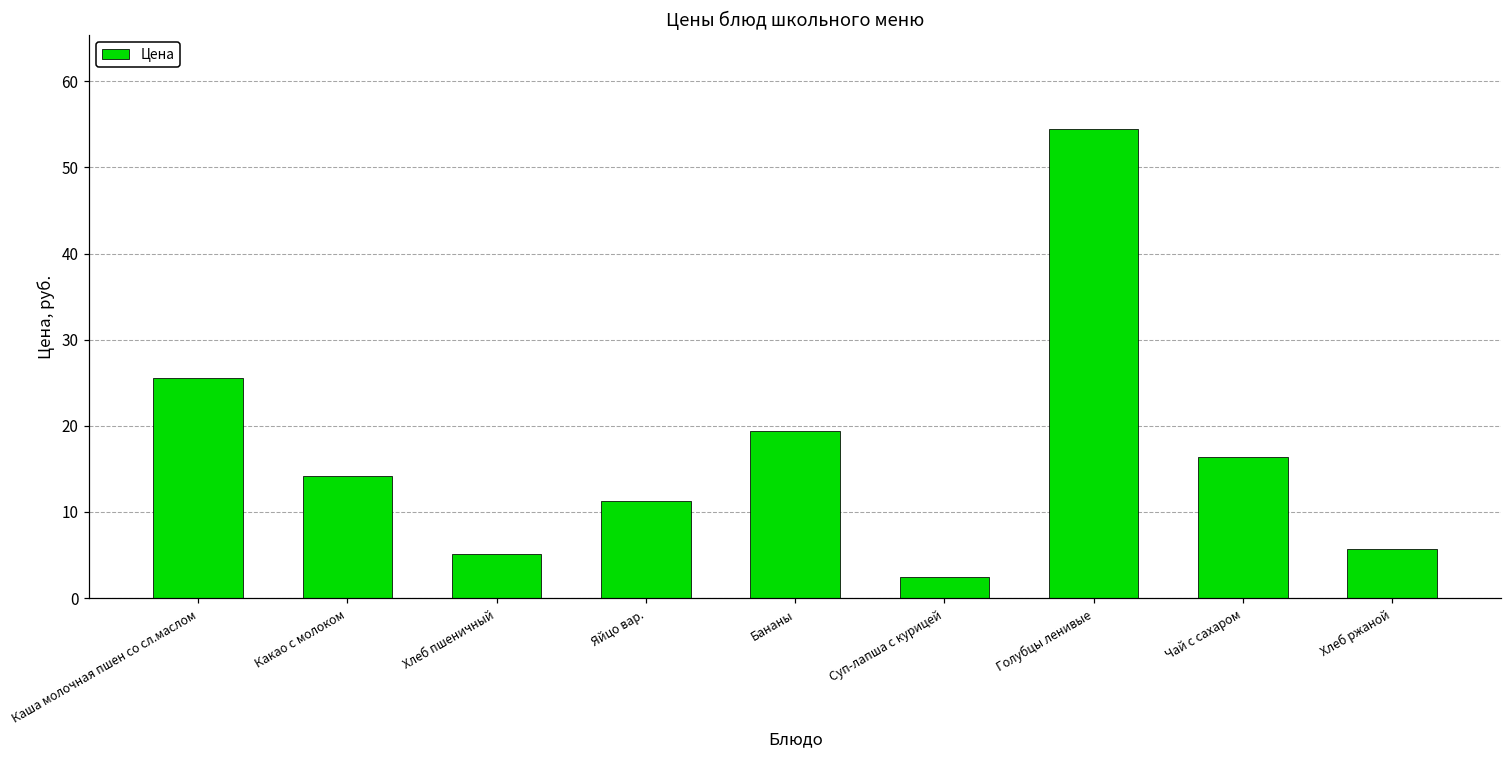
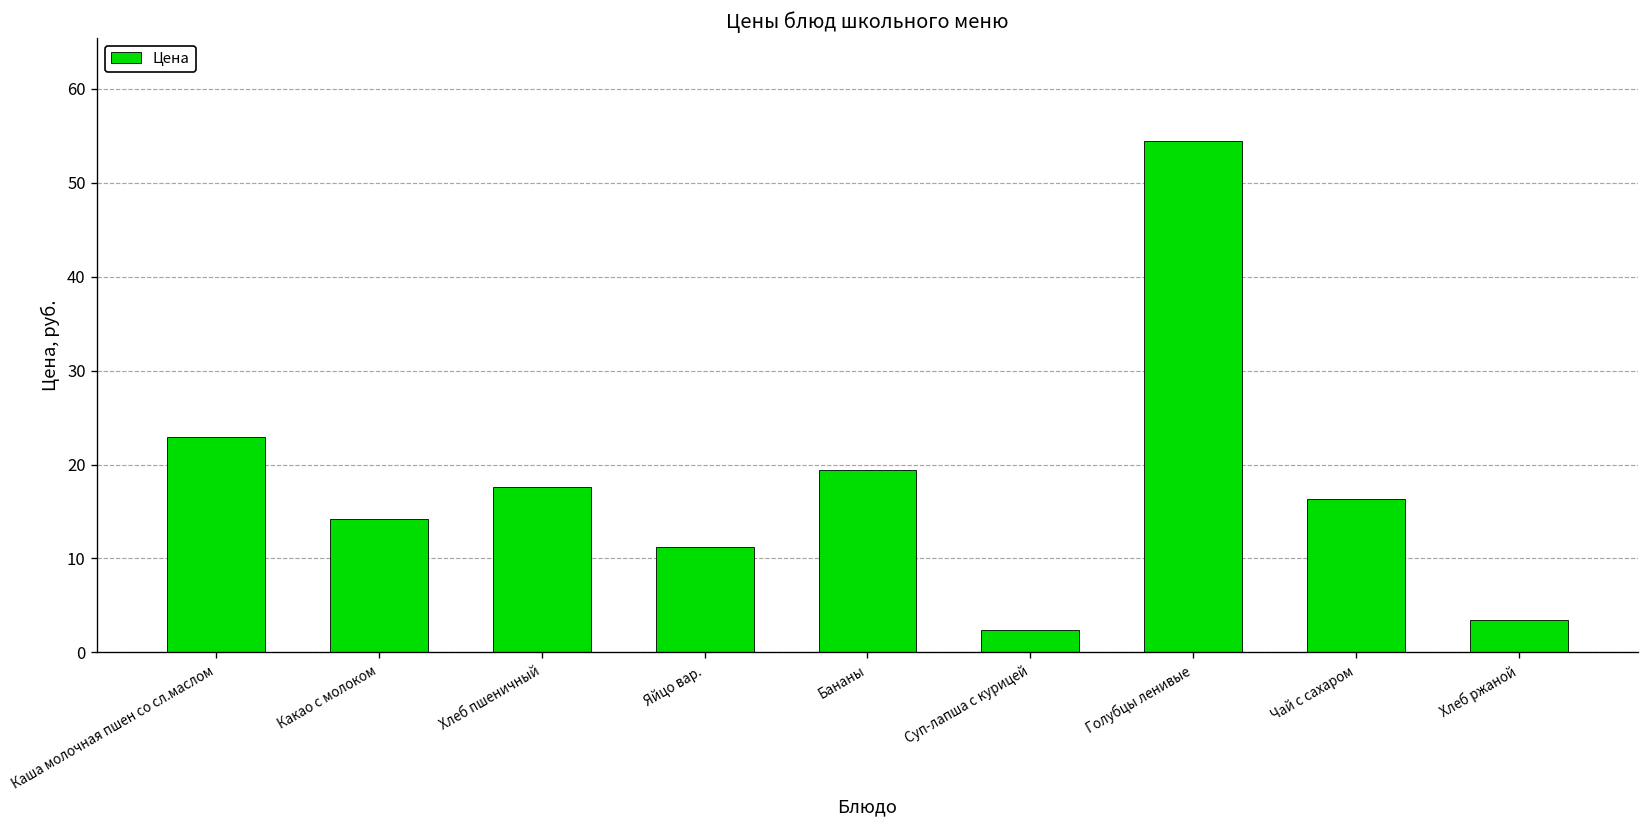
Каша молочная пшен со сл.маслом: 26 -> 23
Хлеб пшеничный: 5 -> 18
Хлеб ржаной: 6 -> 4
